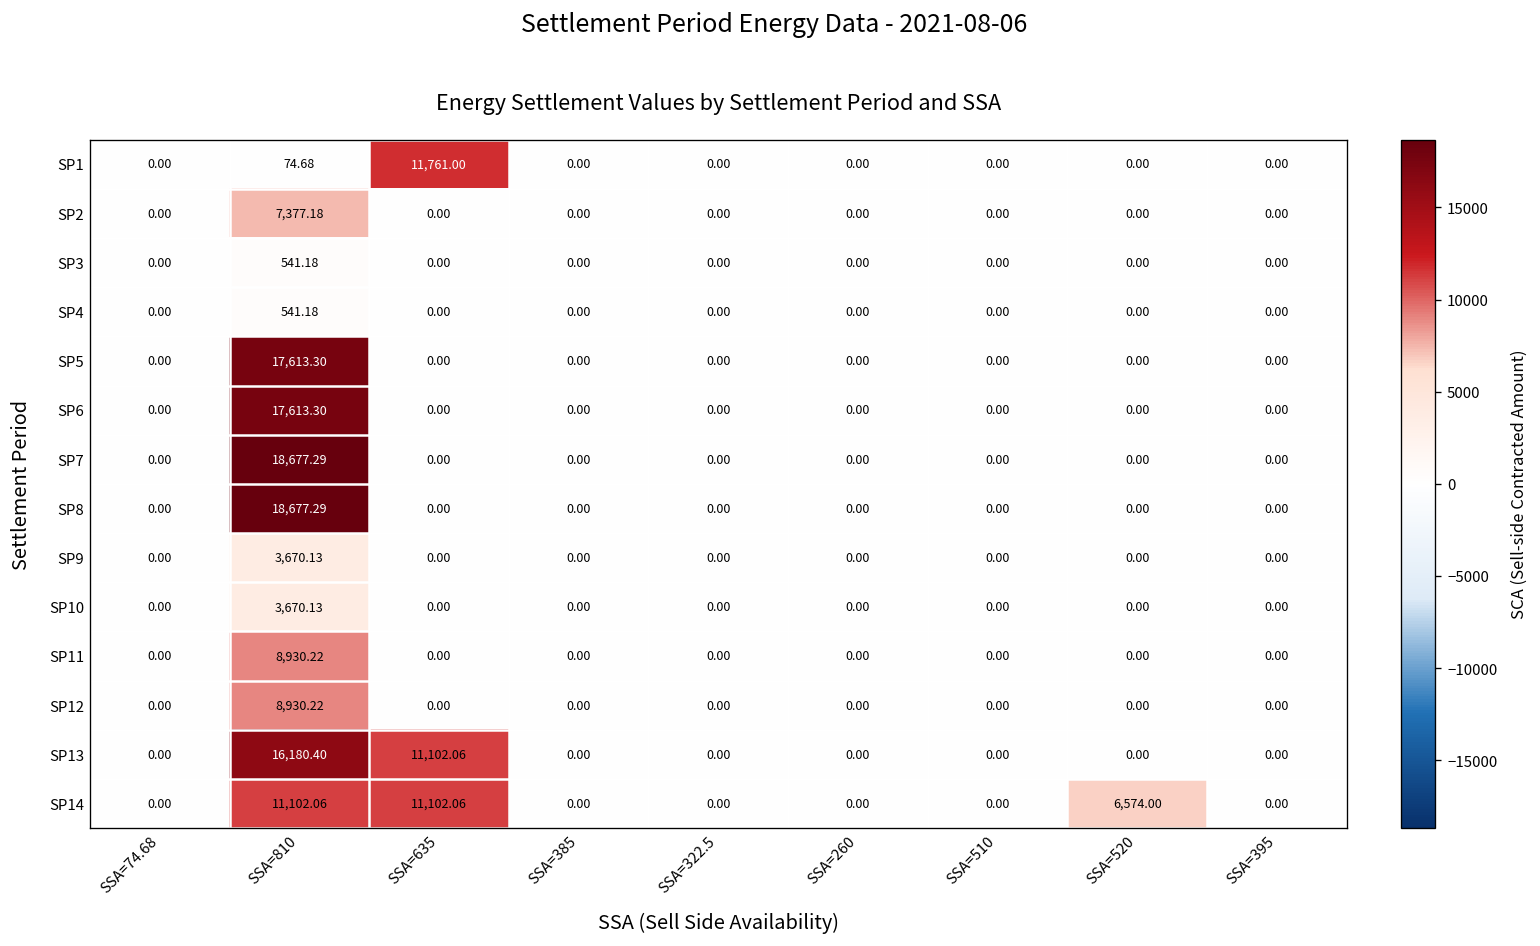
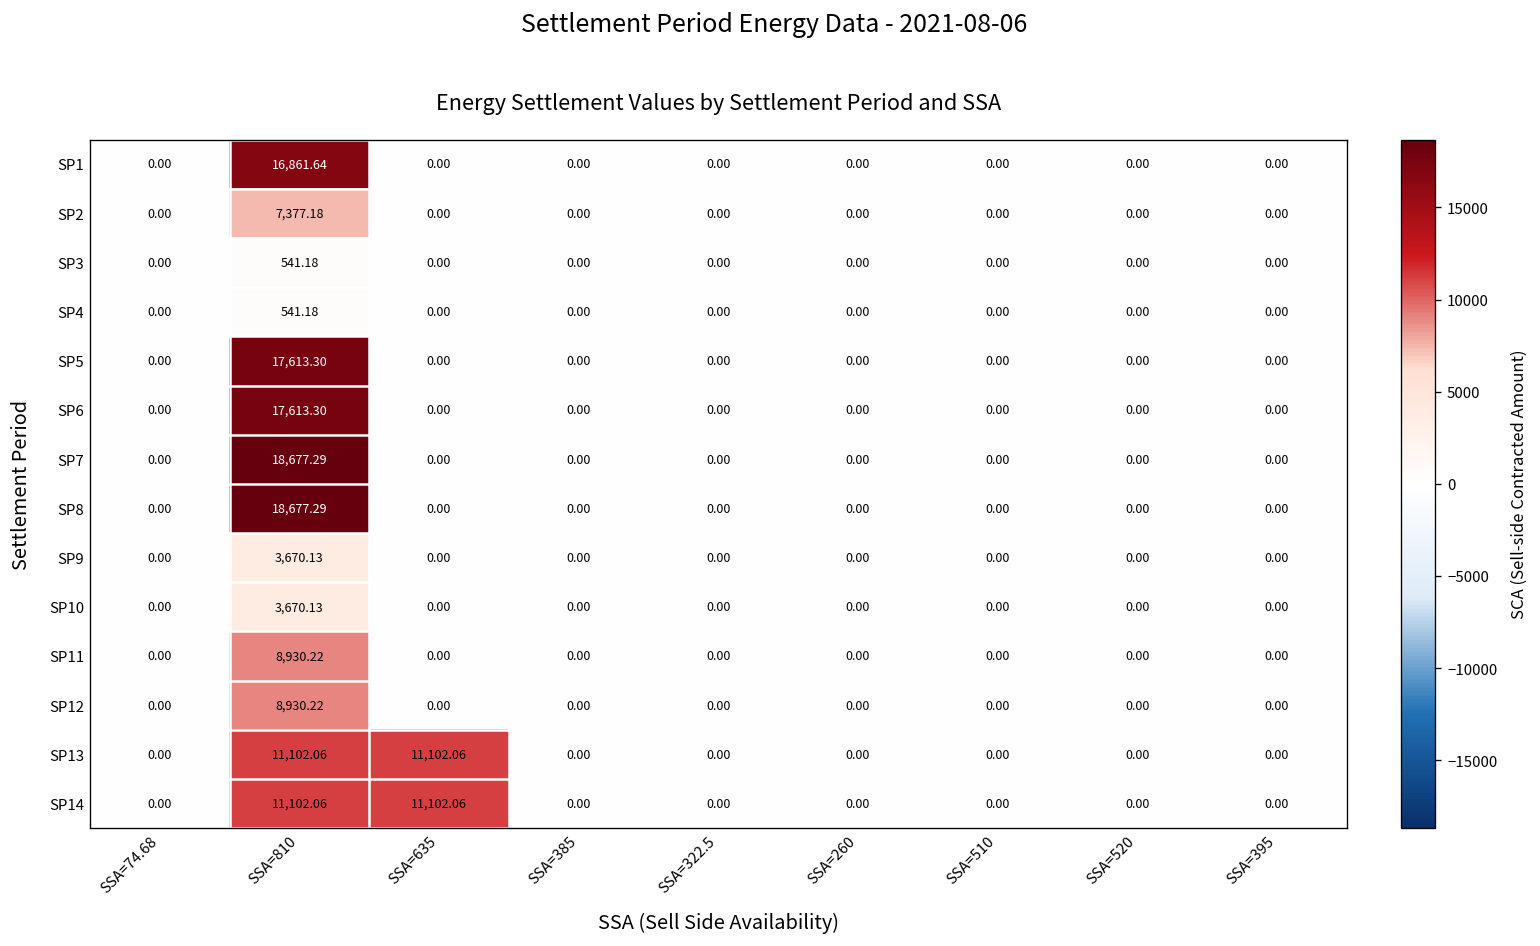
SP1, SSA=810: 74.68 -> 16,861.64
SP1, SSA=635: 11,761.00 -> 0.00
SP13, SSA=810: 16,180.40 -> 11,102.06
SP14, SSA=520: 6,574.00 -> 0.00
